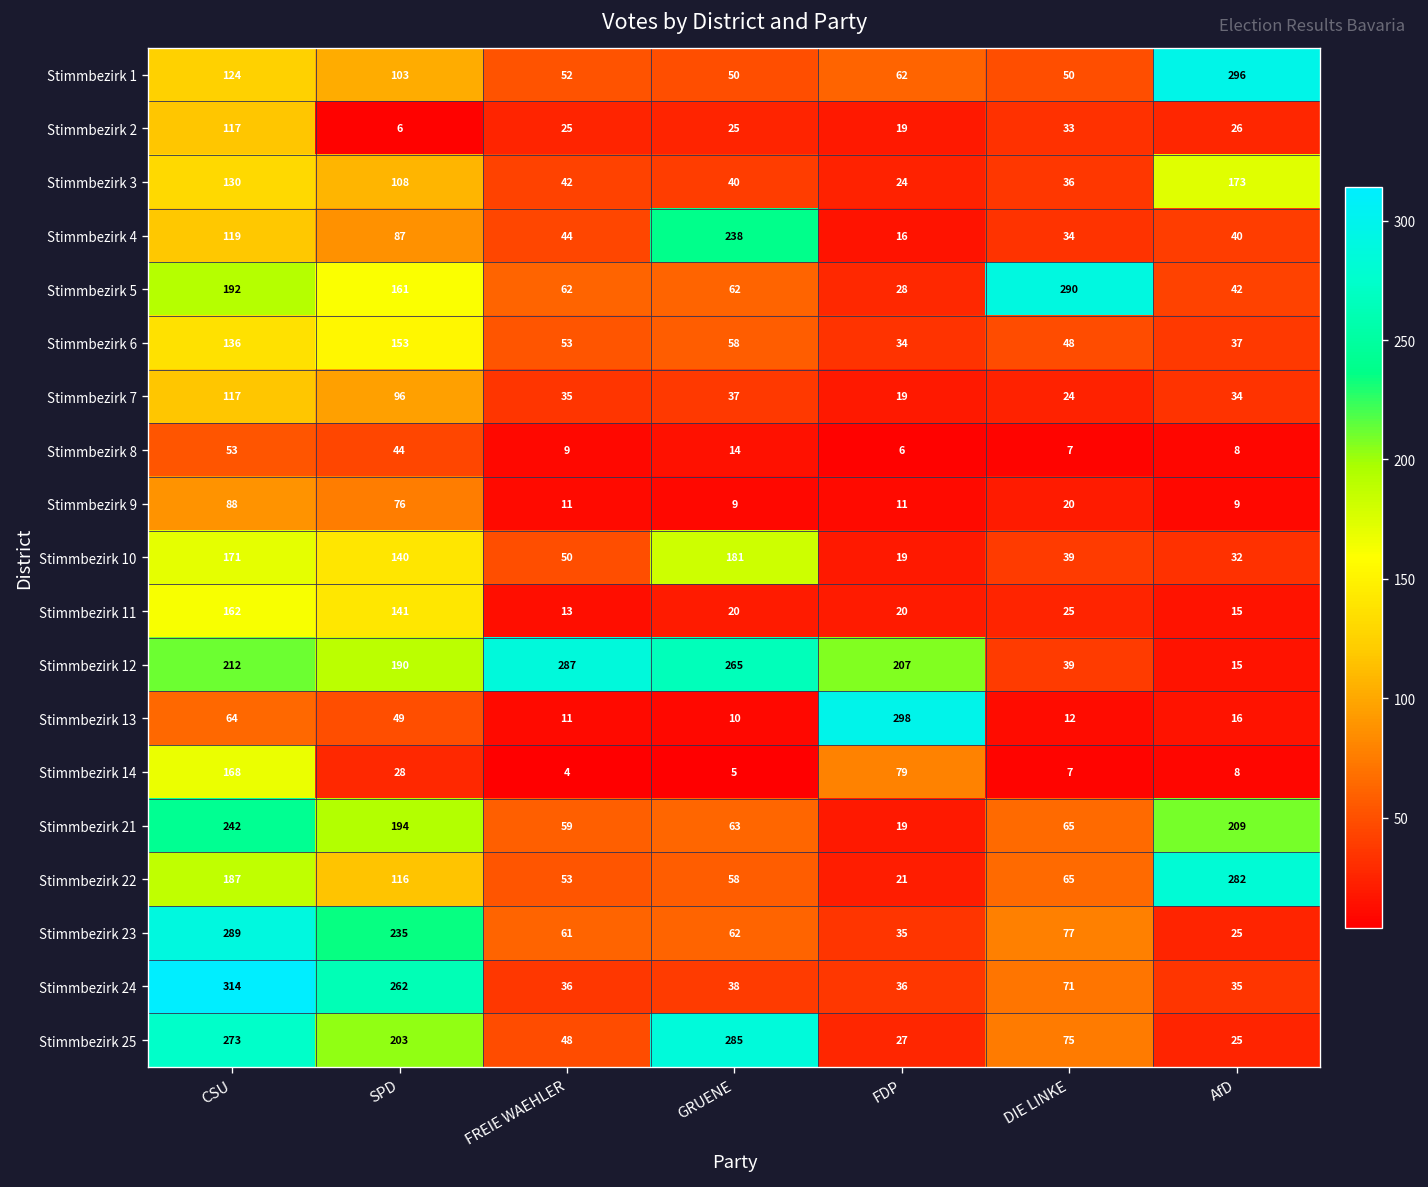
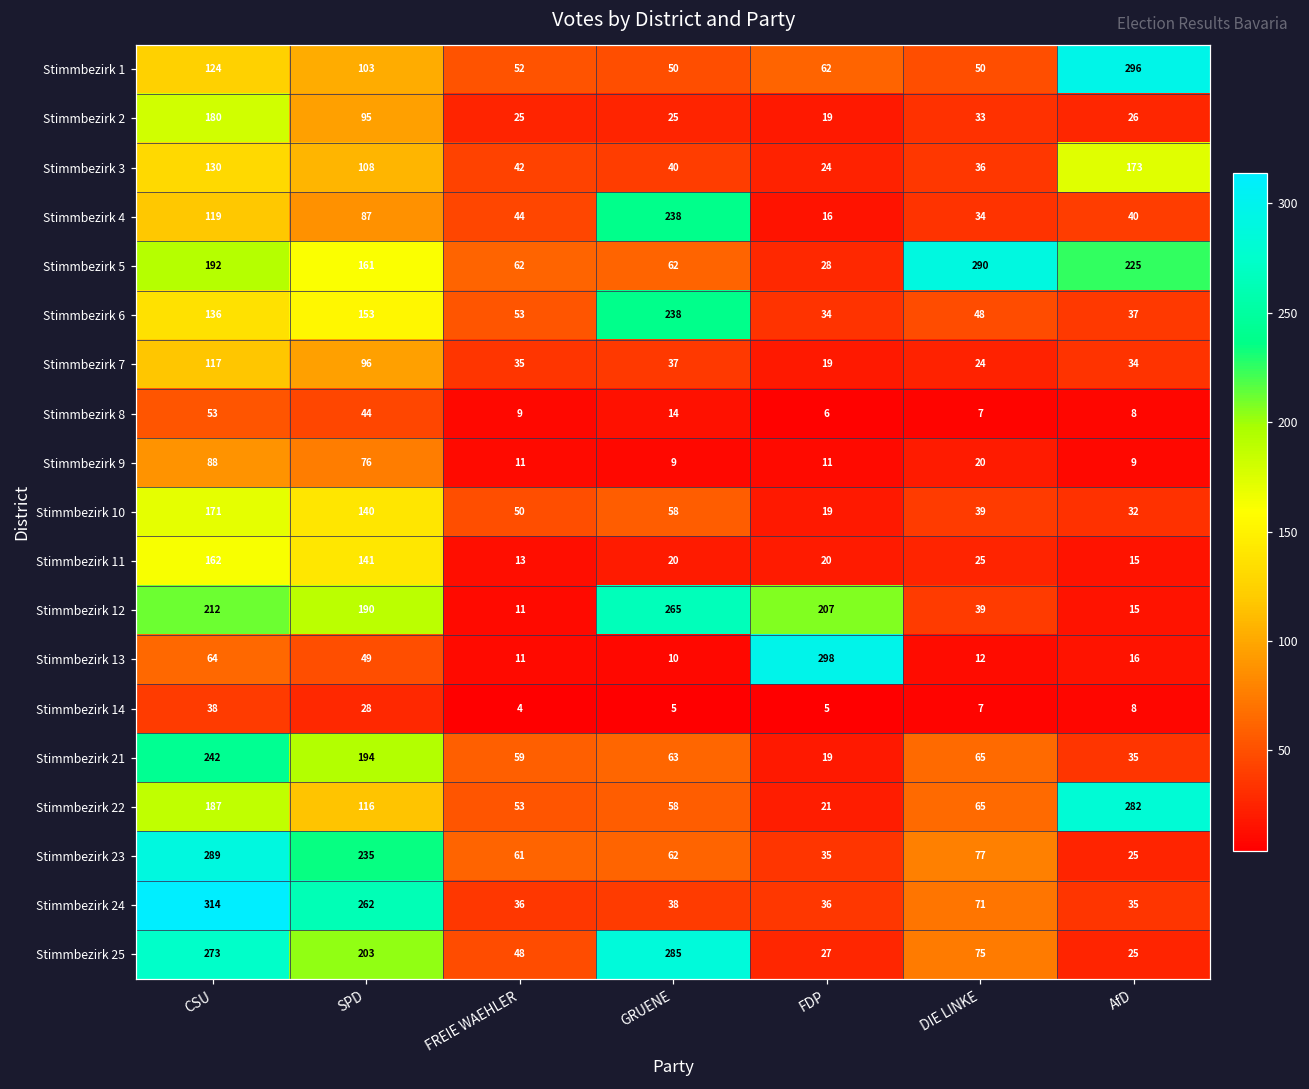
Stimmbezirk 2, CSU: 117 -> 180
Stimmbezirk 2, SPD: 6 -> 95
Stimmbezirk 5, AfD: 42 -> 225
Stimmbezirk 6, GRUENE: 58 -> 238
Stimmbezirk 10, GRUENE: 181 -> 58
Stimmbezirk 12, FREIE WAEHLER: 287 -> 11
Stimmbezirk 14, CSU: 168 -> 38
Stimmbezirk 14, FDP: 79 -> 5
Stimmbezirk 21, AfD: 209 -> 35
